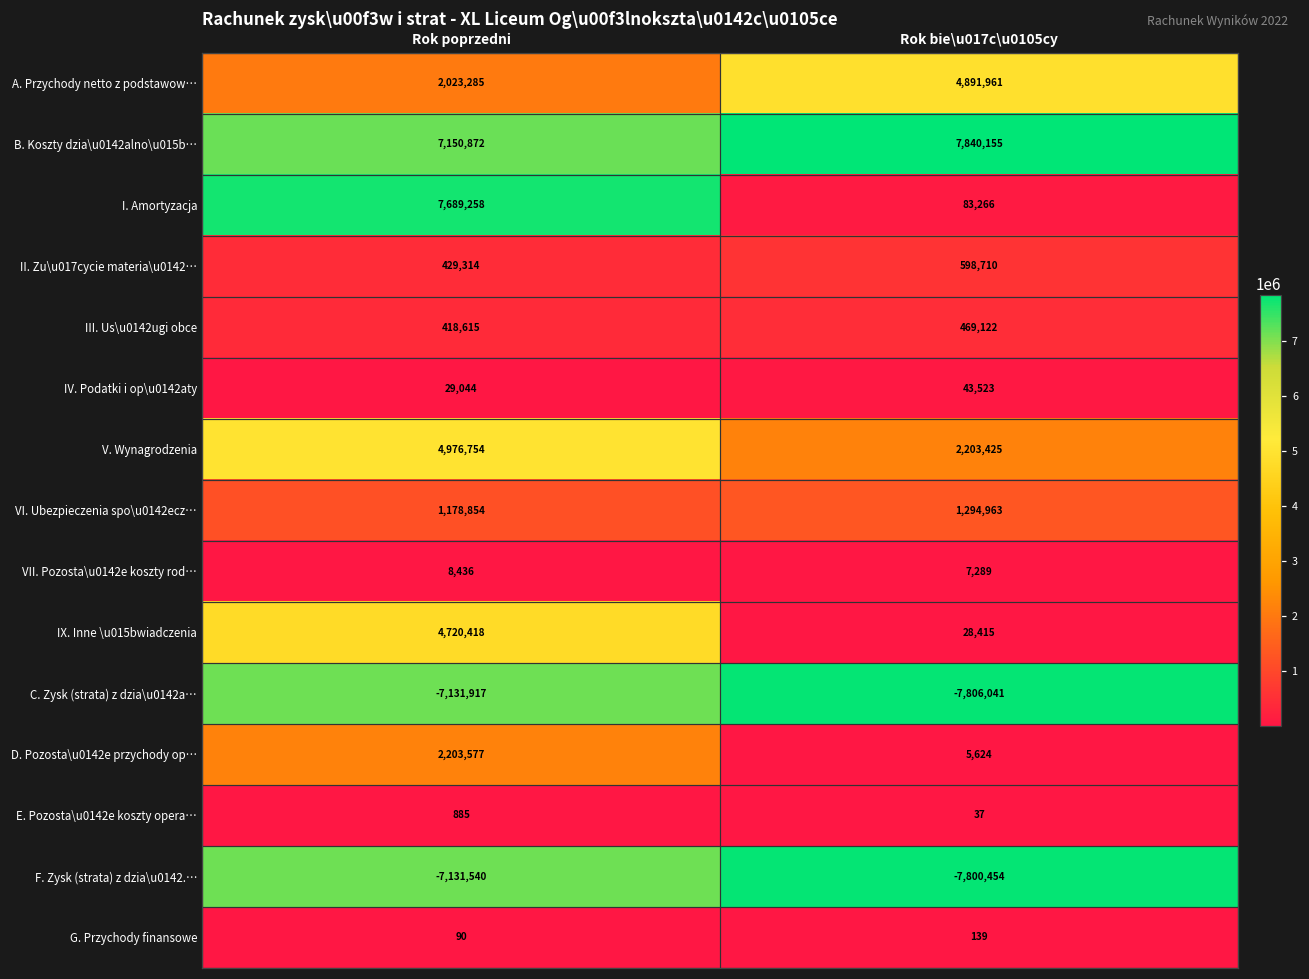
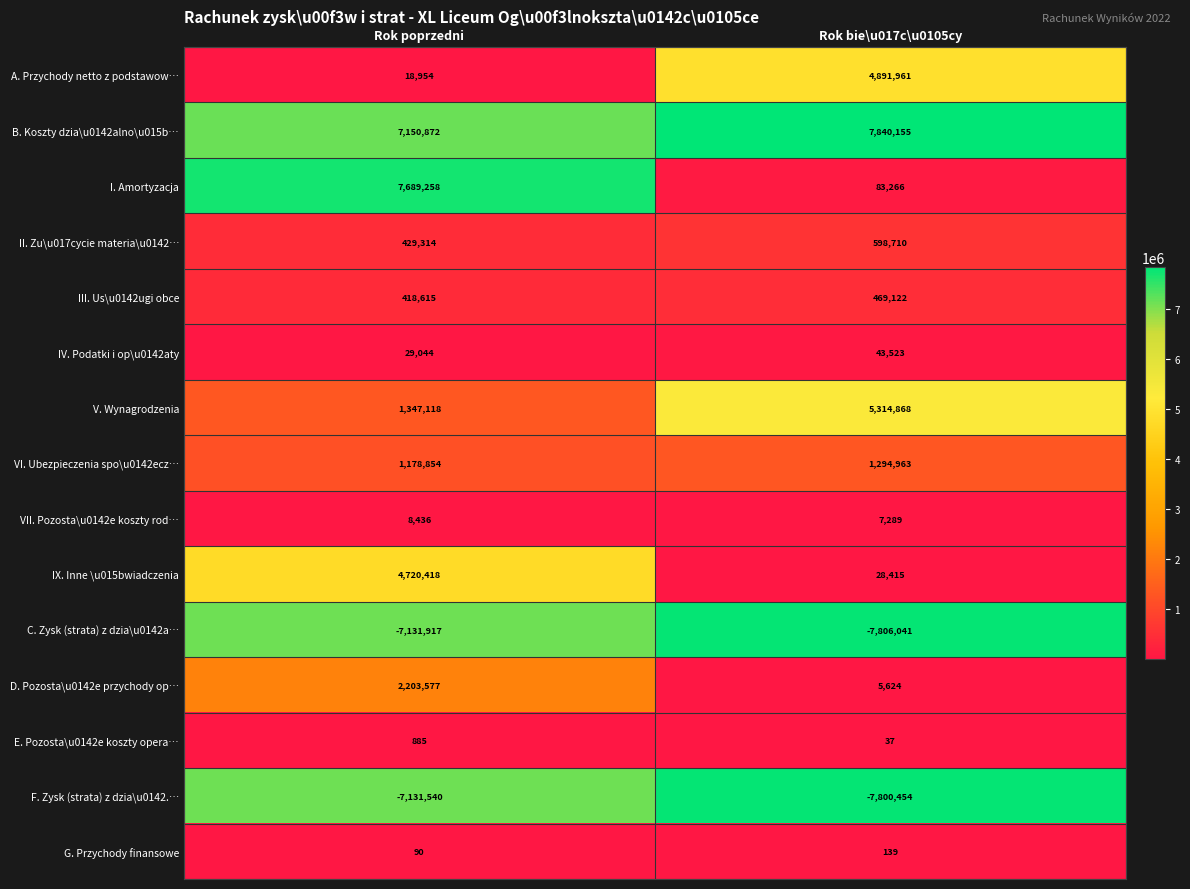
A. Przychody netto z podstawow…, Rok poprzedni: 2,023,285 -> 18,954
V. Wynagrodzenia, Rok poprzedni: 4,976,754 -> 1,347,118
V. Wynagrodzenia, Rok bie\u017c\u0105cy: 2,203,425 -> 5,314,868
